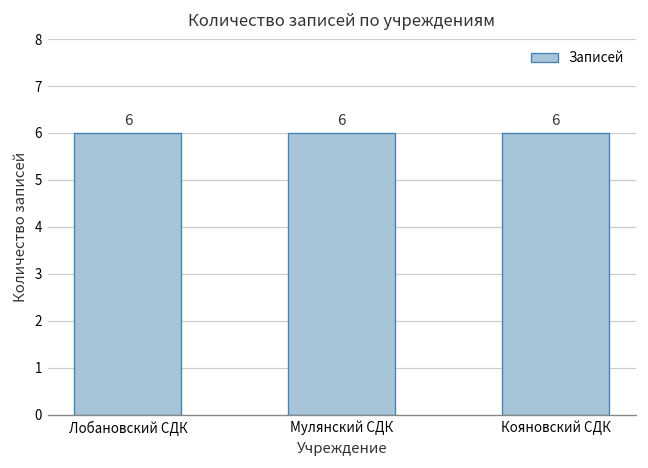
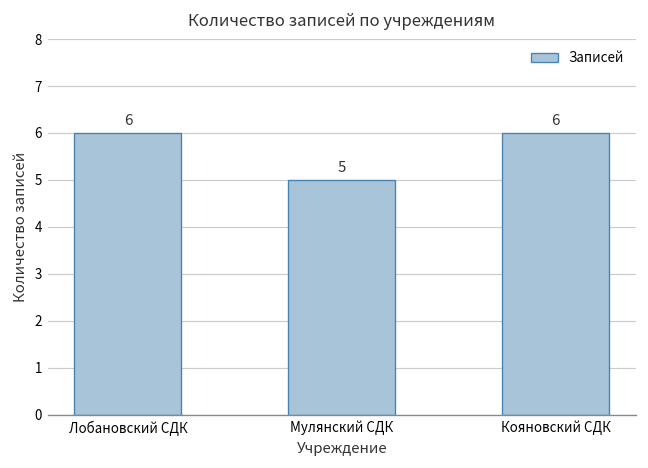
Мулянский СДК: 6 -> 5
